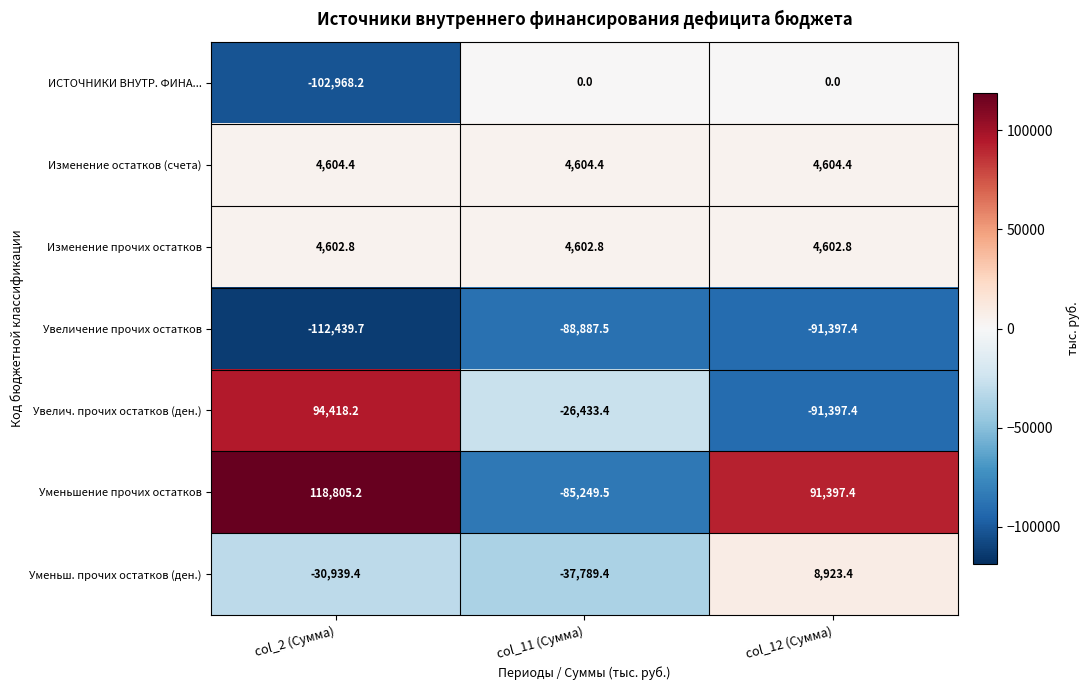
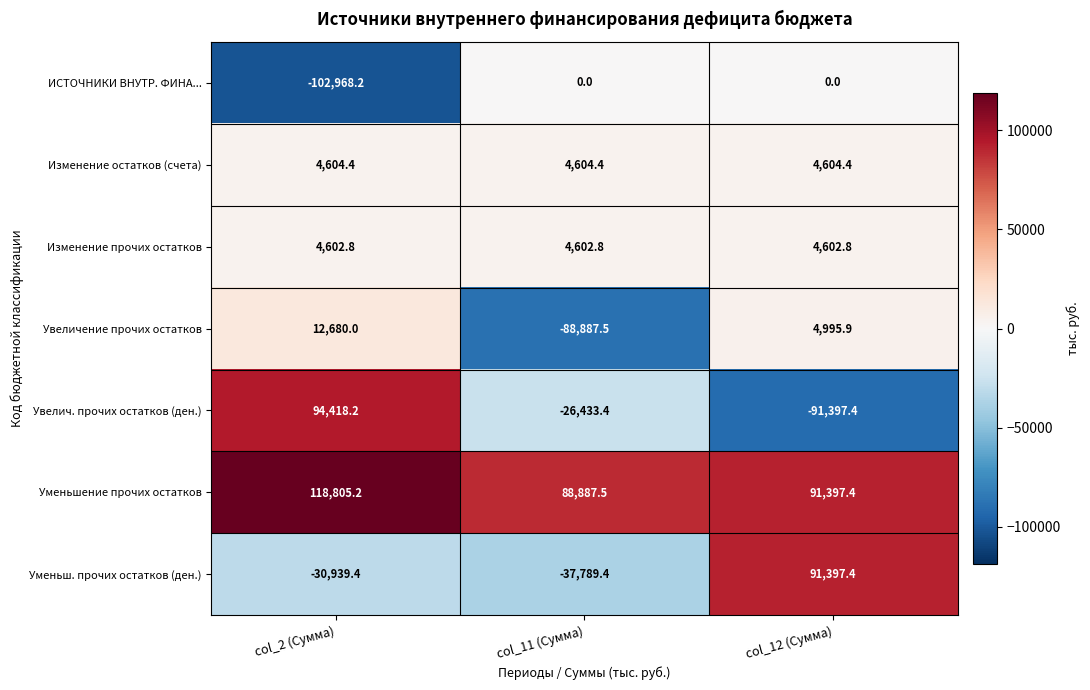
Увеличение прочих остатков, col_2 (Сумма): -112,439.7 -> 12,680.0
Увеличение прочих остатков, col_12 (Сумма): -91,397.4 -> 4,995.9
Уменьшение прочих остатков, col_11 (Сумма): -85,249.5 -> 88,887.5
Уменьш. прочих остатков (ден.), col_12 (Сумма): 8,923.4 -> 91,397.4
